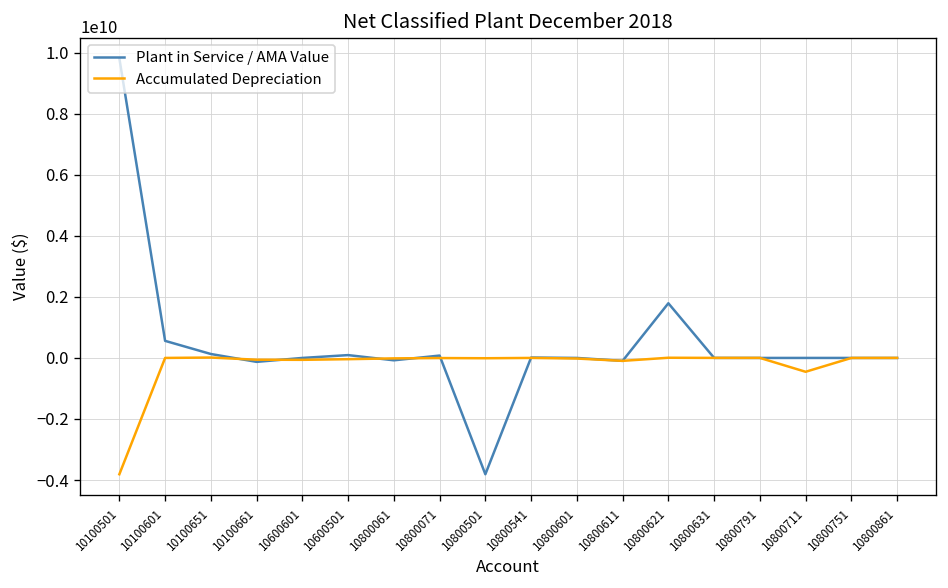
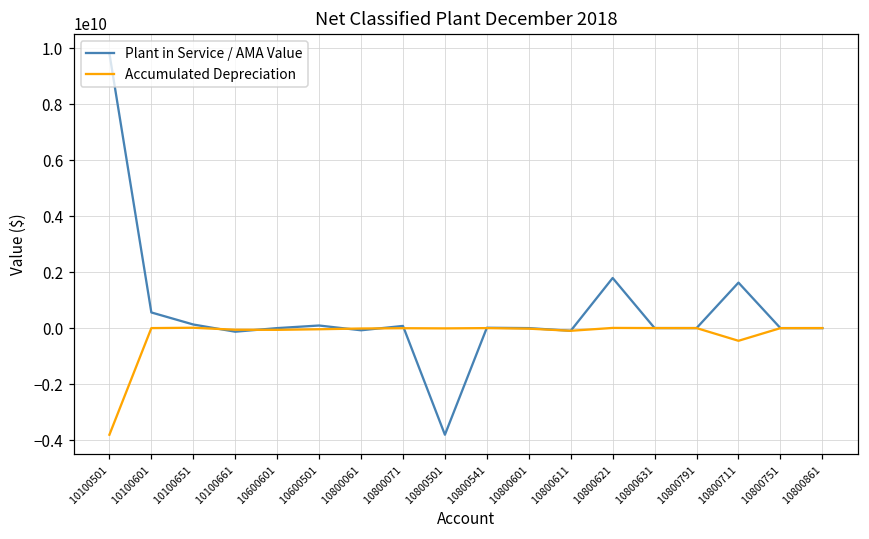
Plant in Service / AMA Value, 10800711: 0 -> 1600000000
